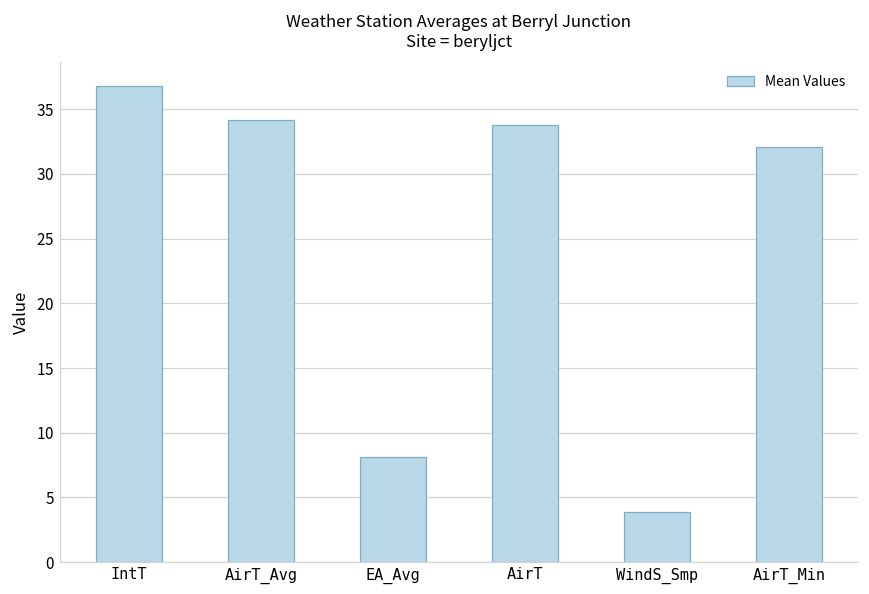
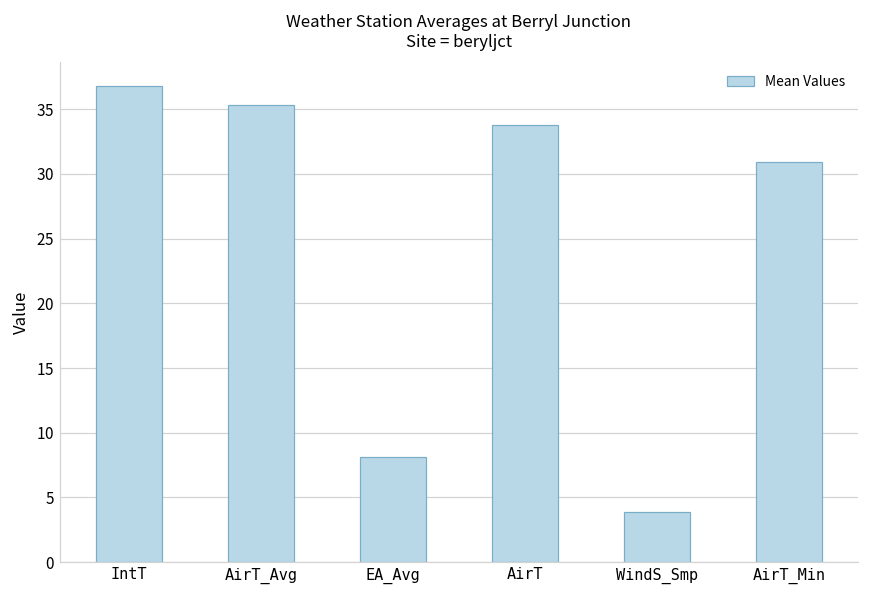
AirT_Avg: 34.2 -> 35.3
AirT_Min: 32.1 -> 30.9
